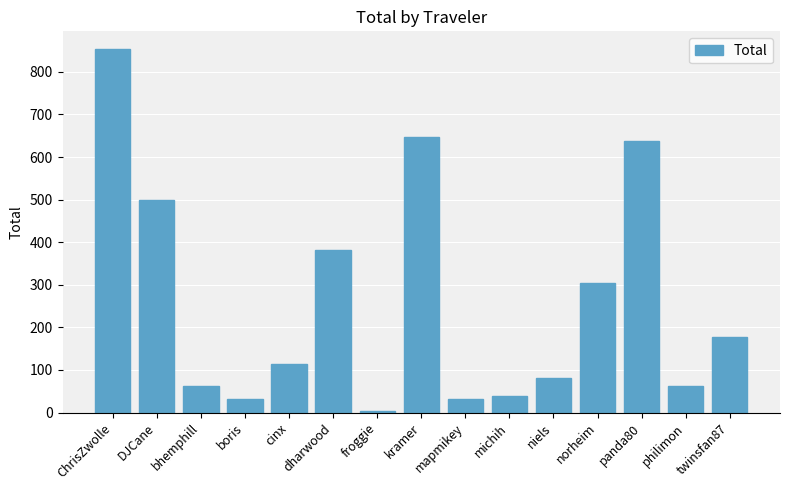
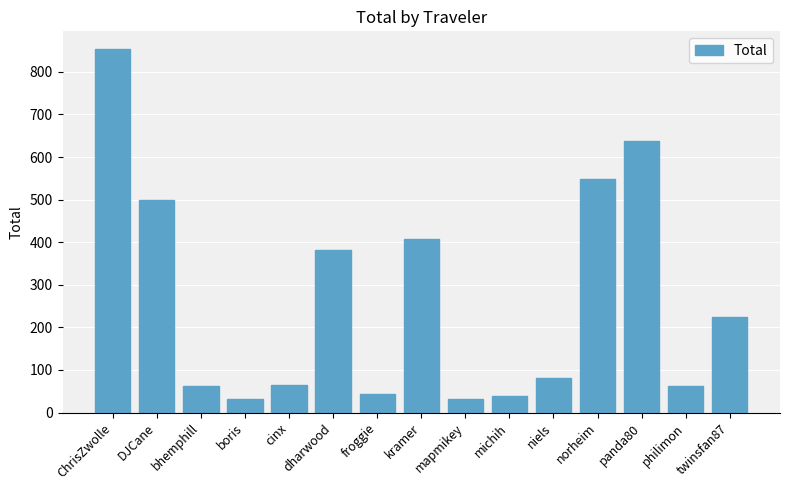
cinx: 110 -> 70
froggie: 0 -> 40
kramer: 650 -> 410
norheim: 300 -> 550
twinsfan87: 180 -> 220
